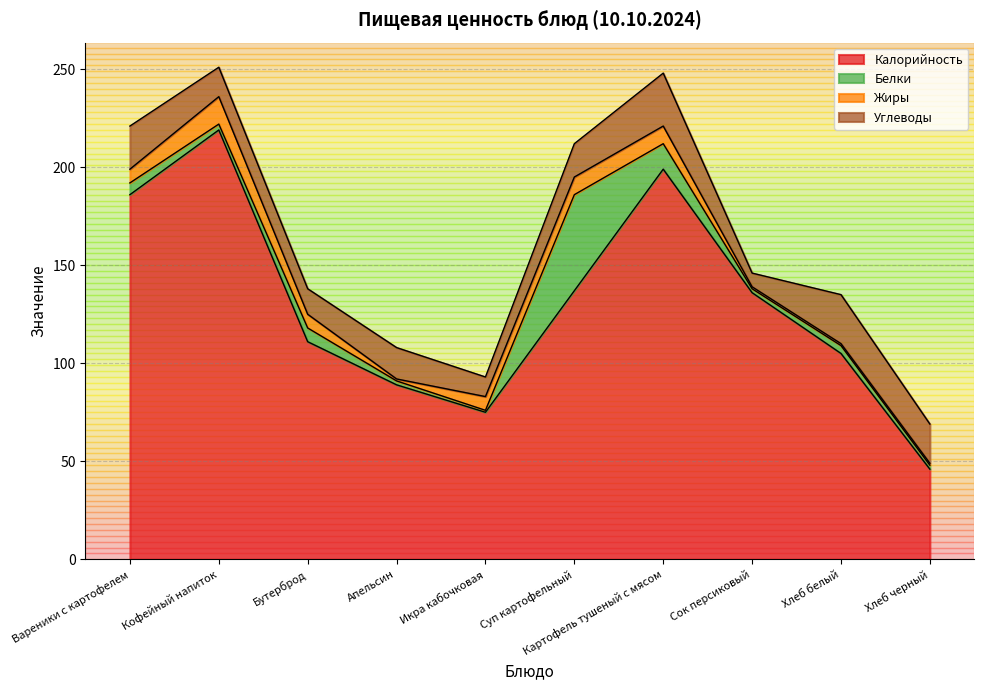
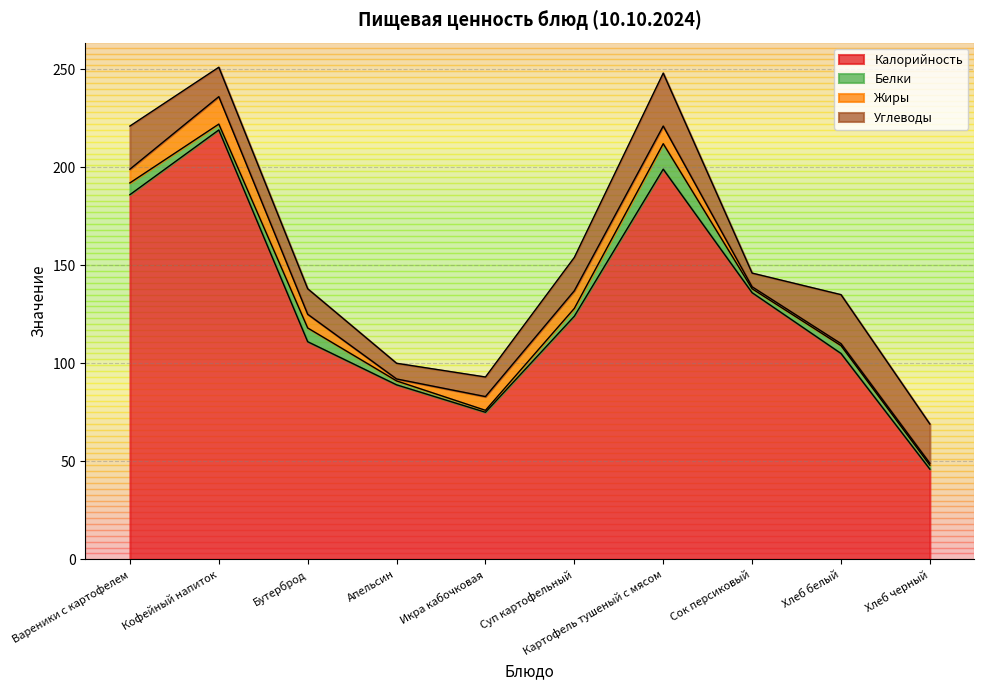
Углеводы, Апельсин: 16 -> 8
Калорийность, Суп картофельный: 137 -> 124
Белки, Суп картофельный: 49 -> 4
